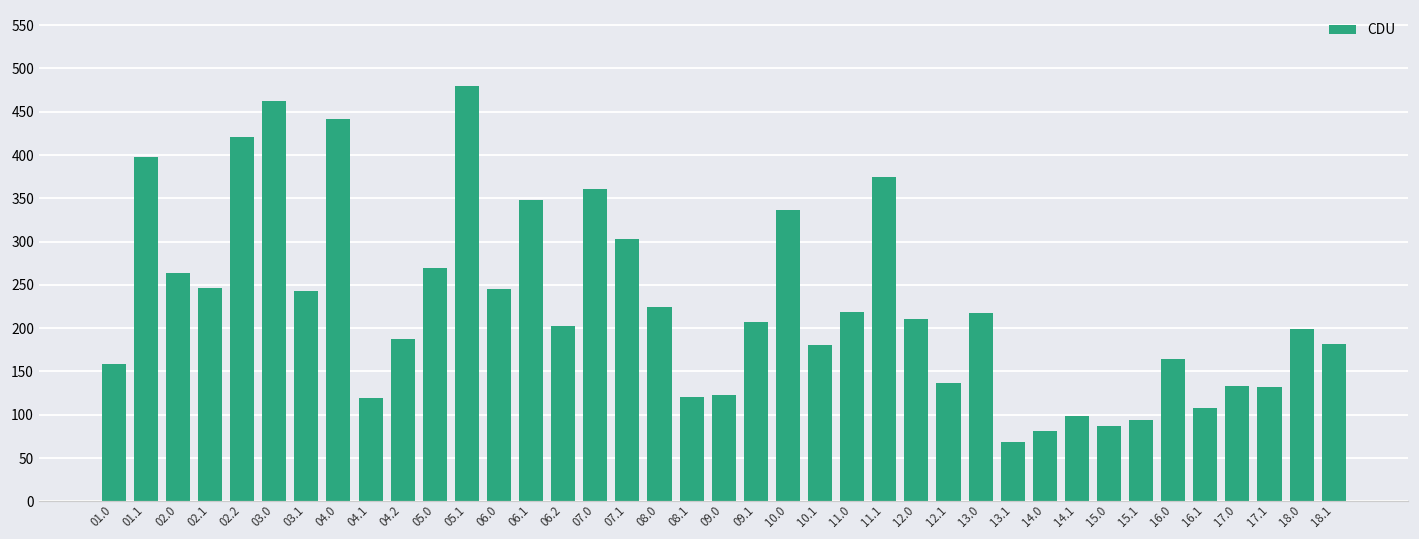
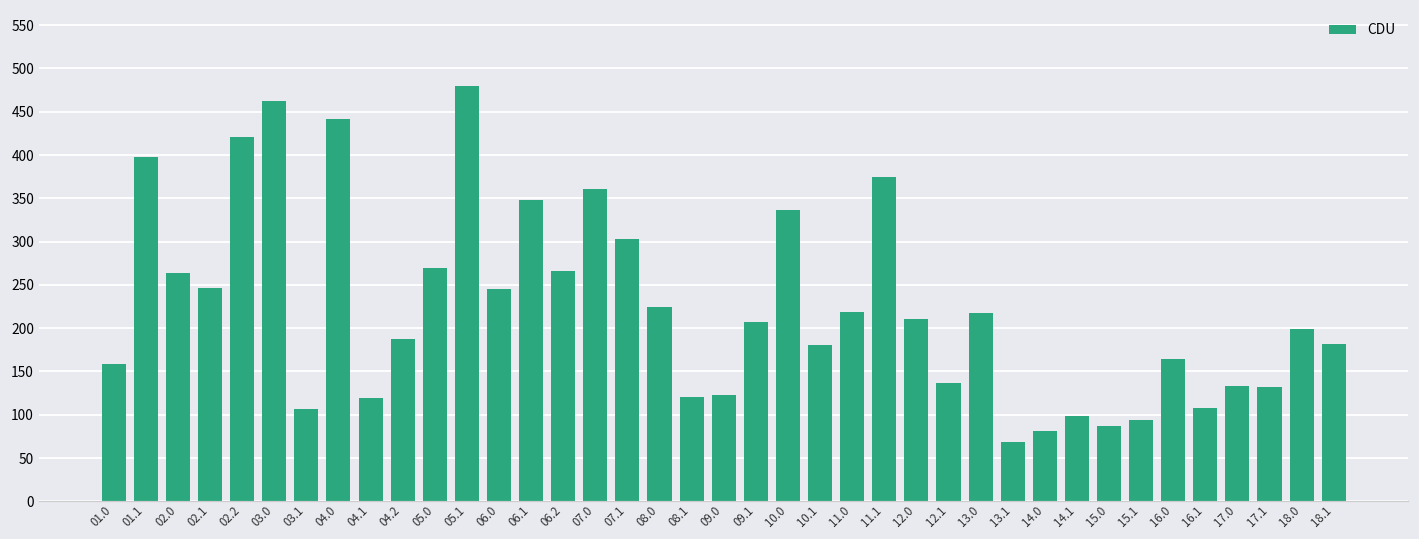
03.1: 240 -> 110
06.2: 200 -> 270
